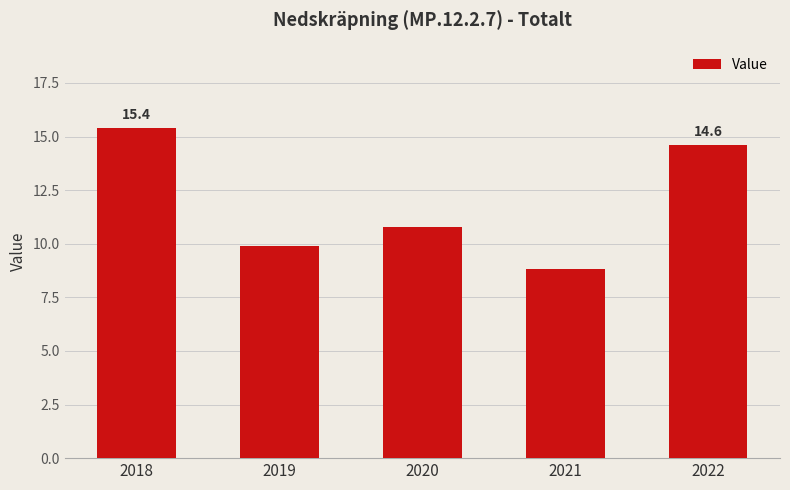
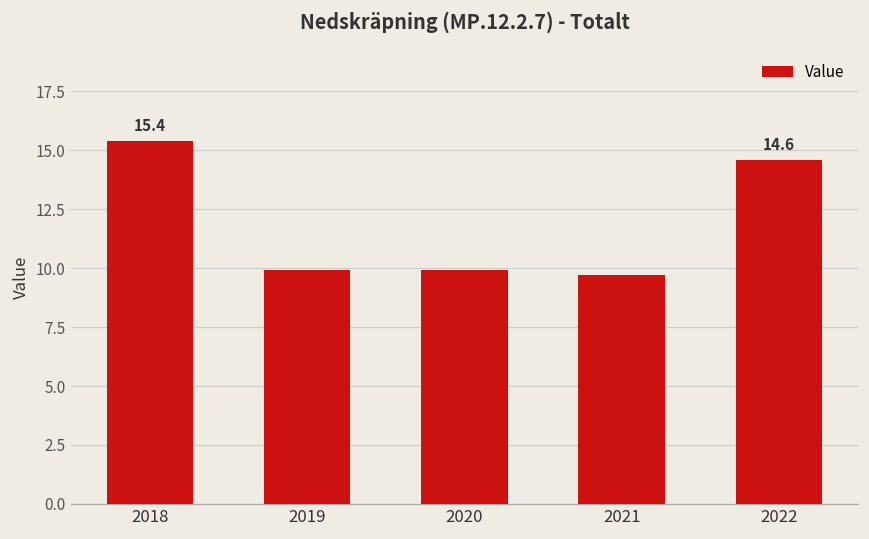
2020: 10.8 -> 9.9
2021: 8.8 -> 9.7
